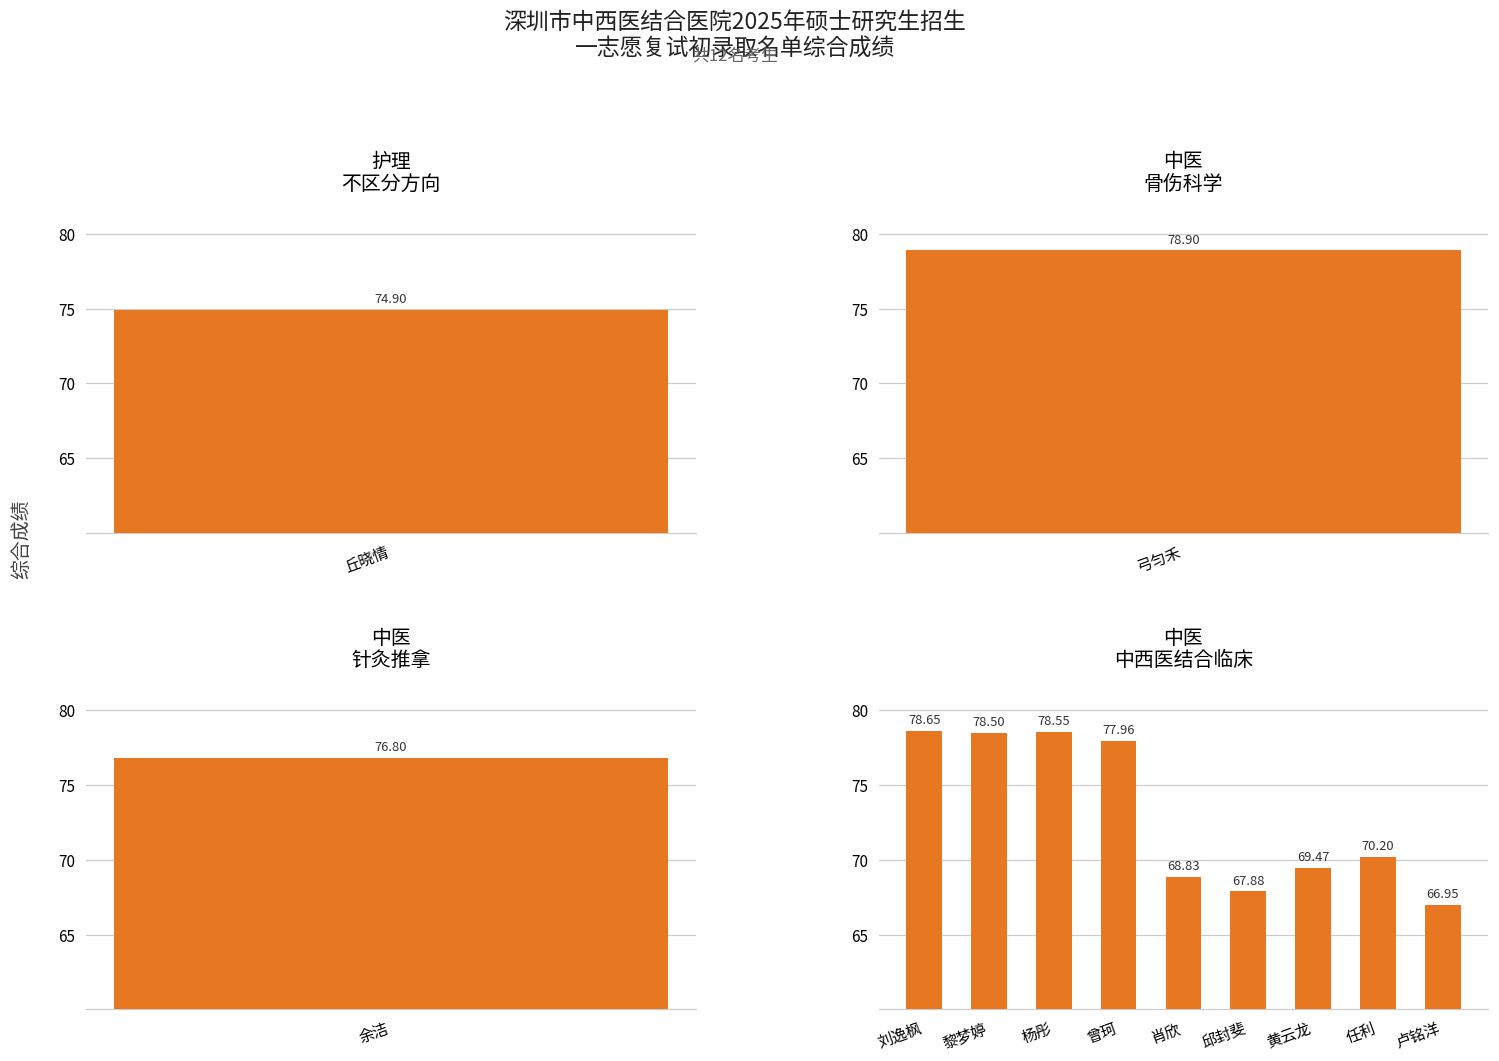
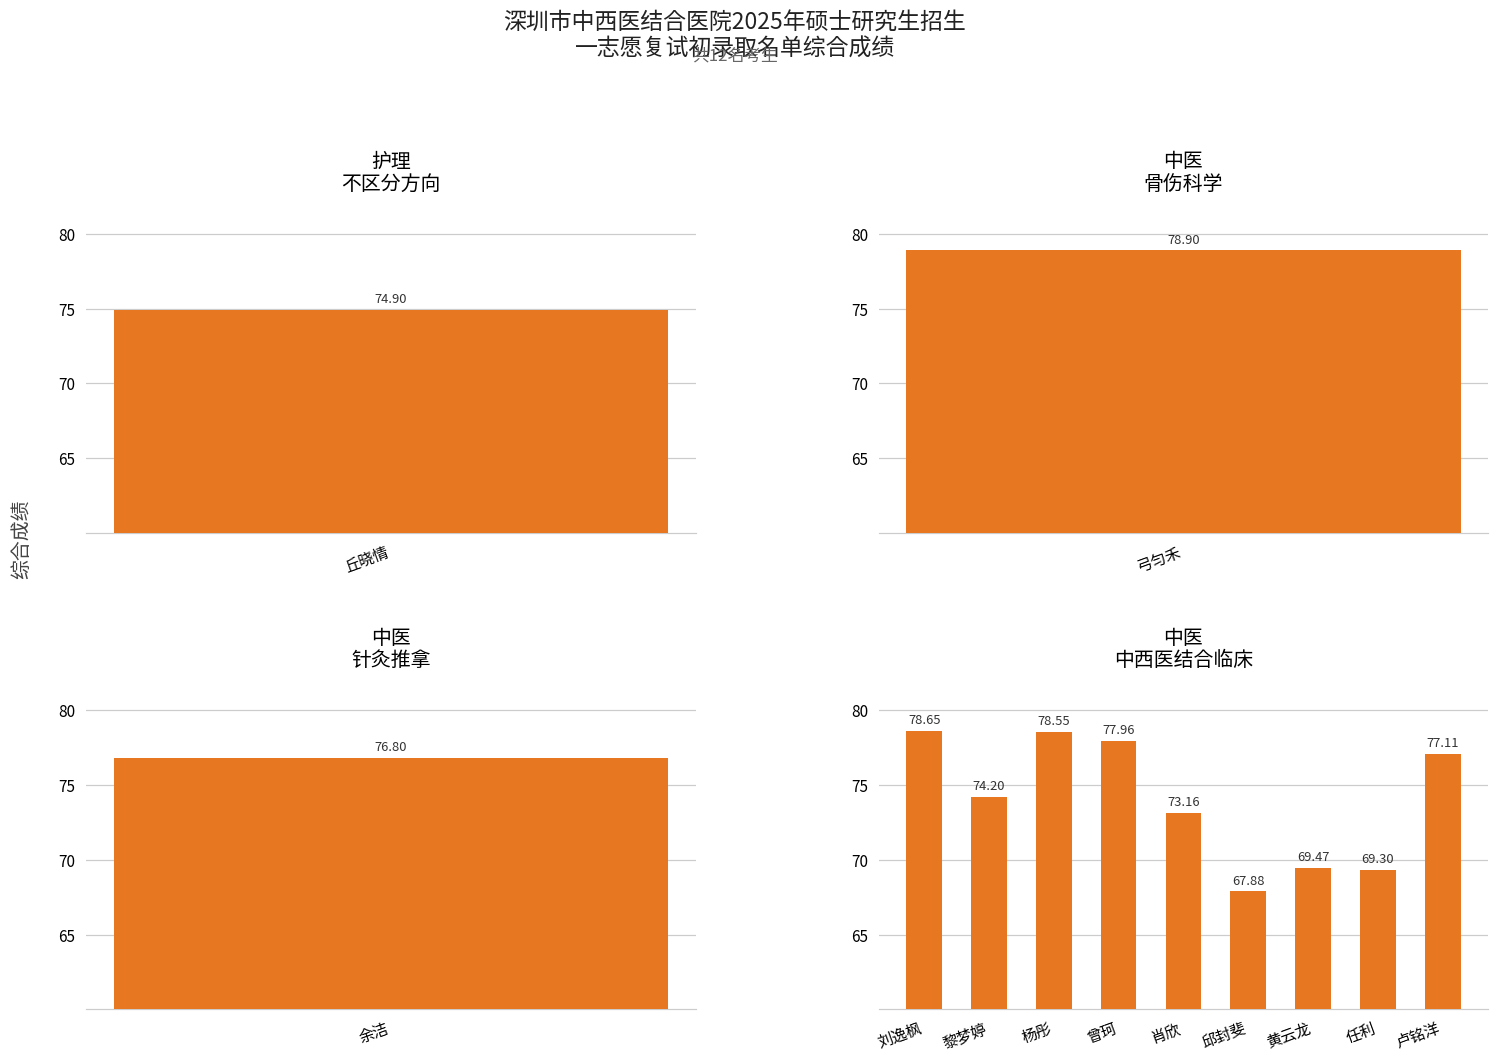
中医 中西医结合临床, 黎梦婷: 78.50 -> 74.20
中医 中西医结合临床, 肖欣: 68.83 -> 73.16
中医 中西医结合临床, 任利: 70.20 -> 69.30
中医 中西医结合临床, 卢铭洋: 66.95 -> 77.11
